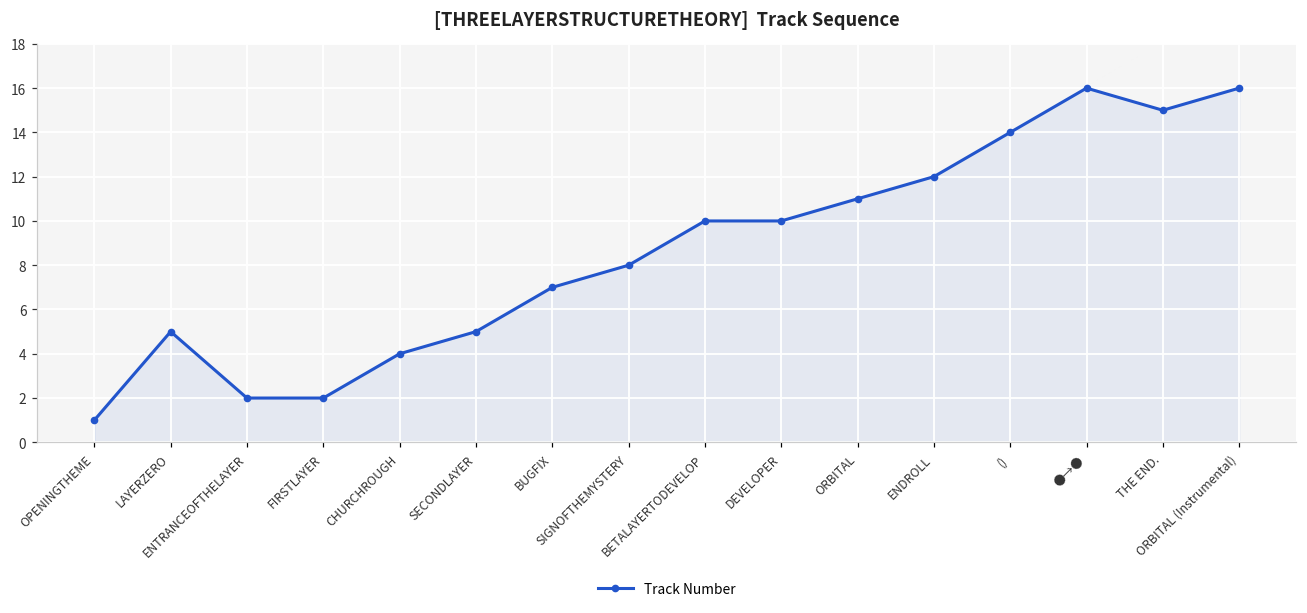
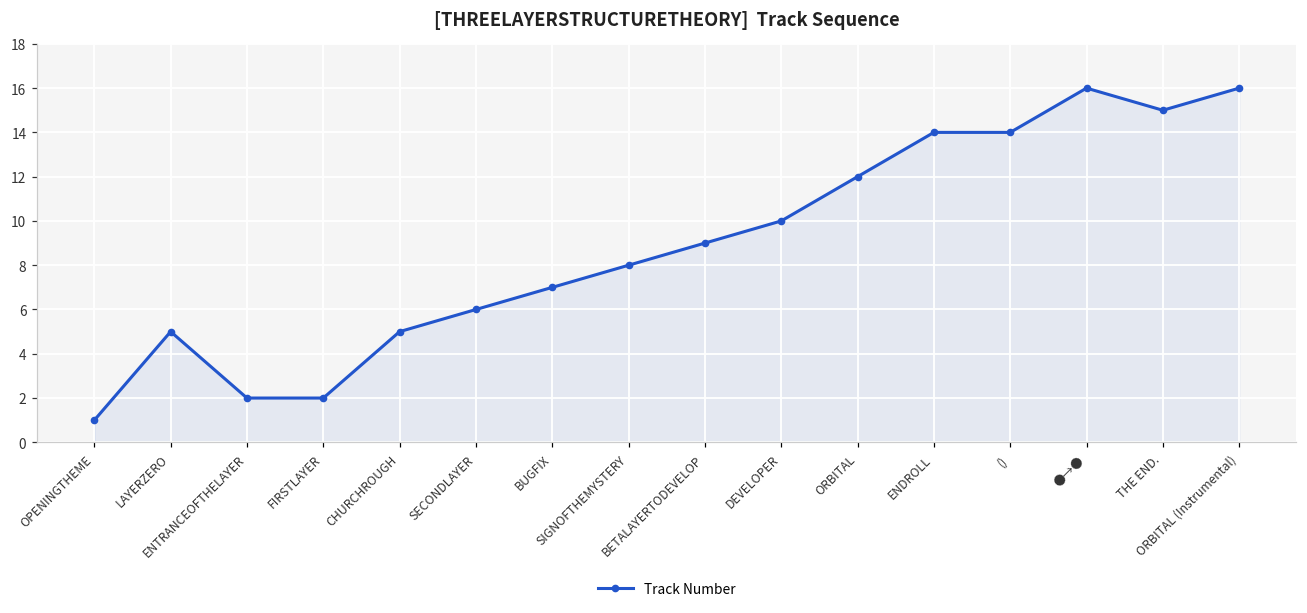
CHURCHROUGH: 4 -> 5
SECONDLAYER: 5 -> 6
BETALAYERTODEVELOP: 10 -> 9
ORBITAL: 11 -> 12
ENDROLL: 12 -> 14
